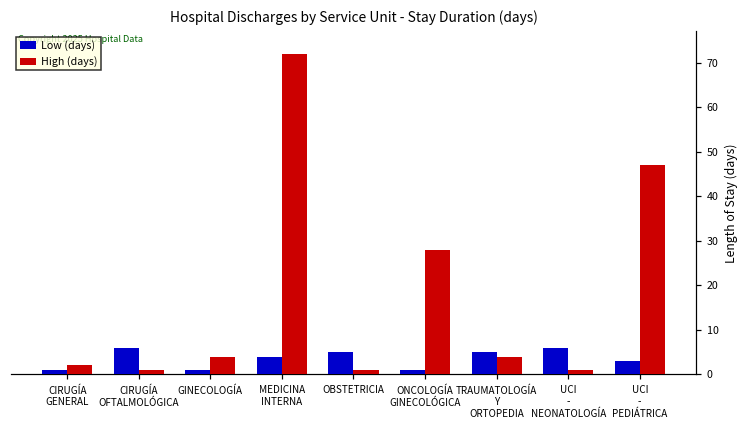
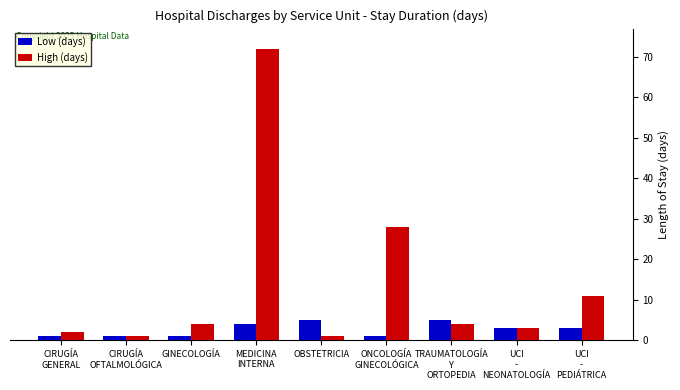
Low (days), CIRUGÍA OFTALMOLÓGICA: 6 -> 1
Low (days), UCI - NEONATOLOGÍA: 6 -> 3
High (days), UCI - NEONATOLOGÍA: 1 -> 3
High (days), UCI - PEDIÁTRICA: 47 -> 11
